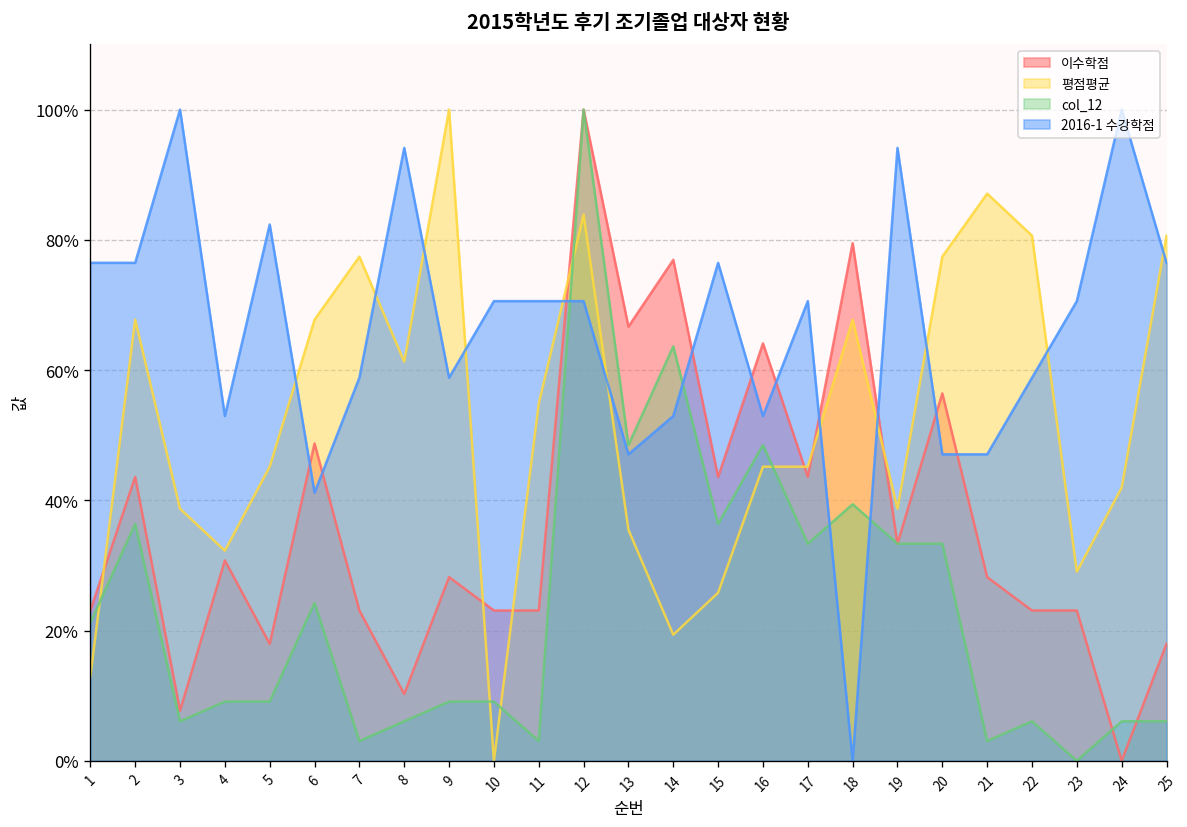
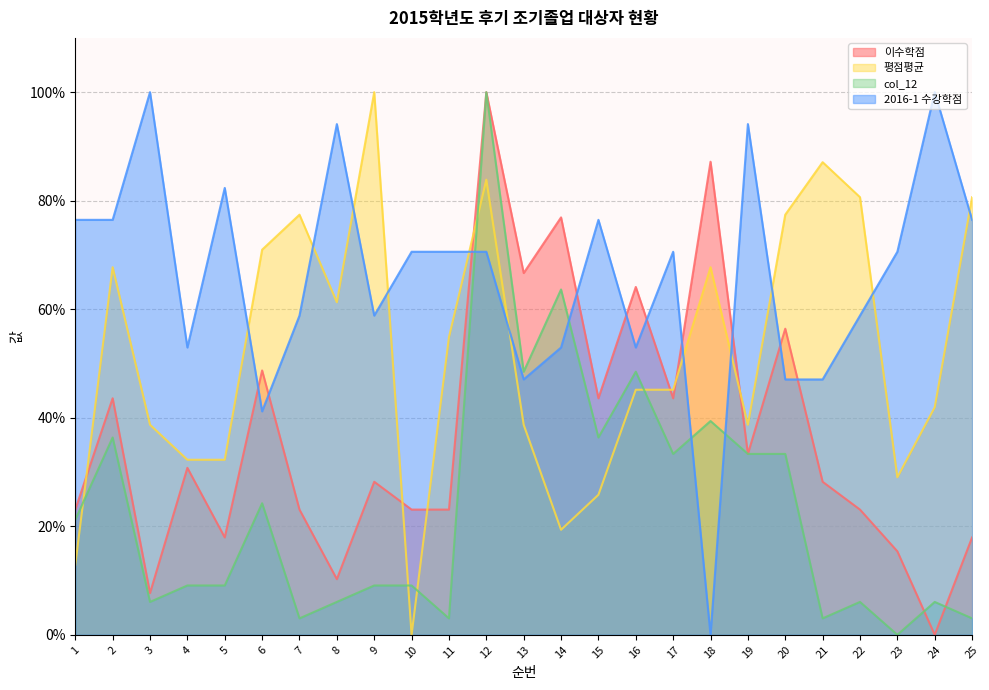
평점평균, 5: 45% -> 32%
평점평균, 6: 68% -> 71%
평점평균, 13: 35% -> 39%
이수학점, 18: 79% -> 87%
이수학점, 23: 23% -> 15%
col_12, 25: 6% -> 3%
